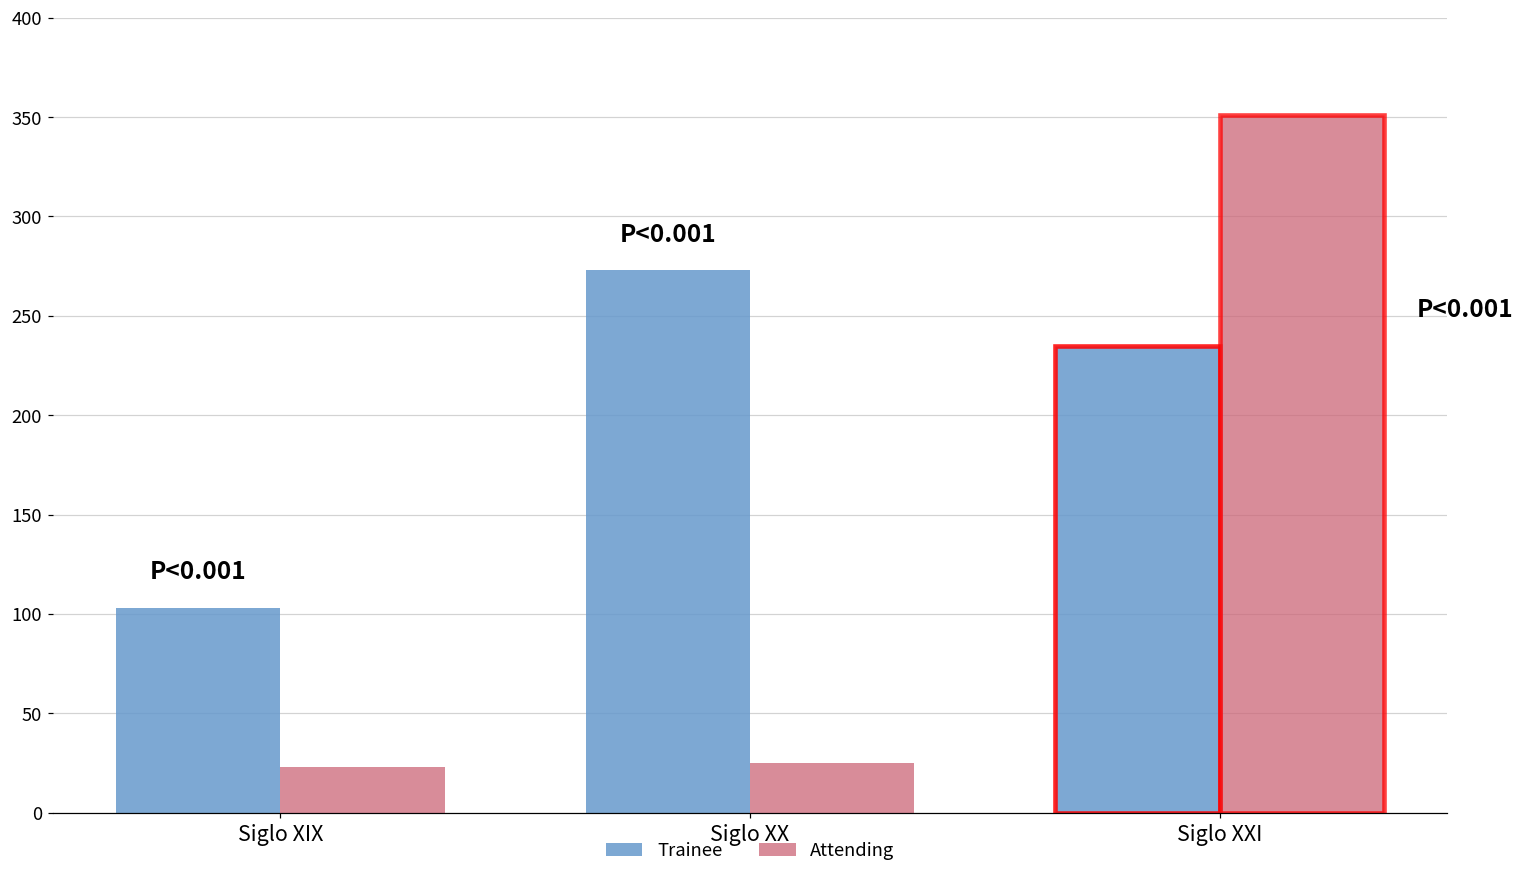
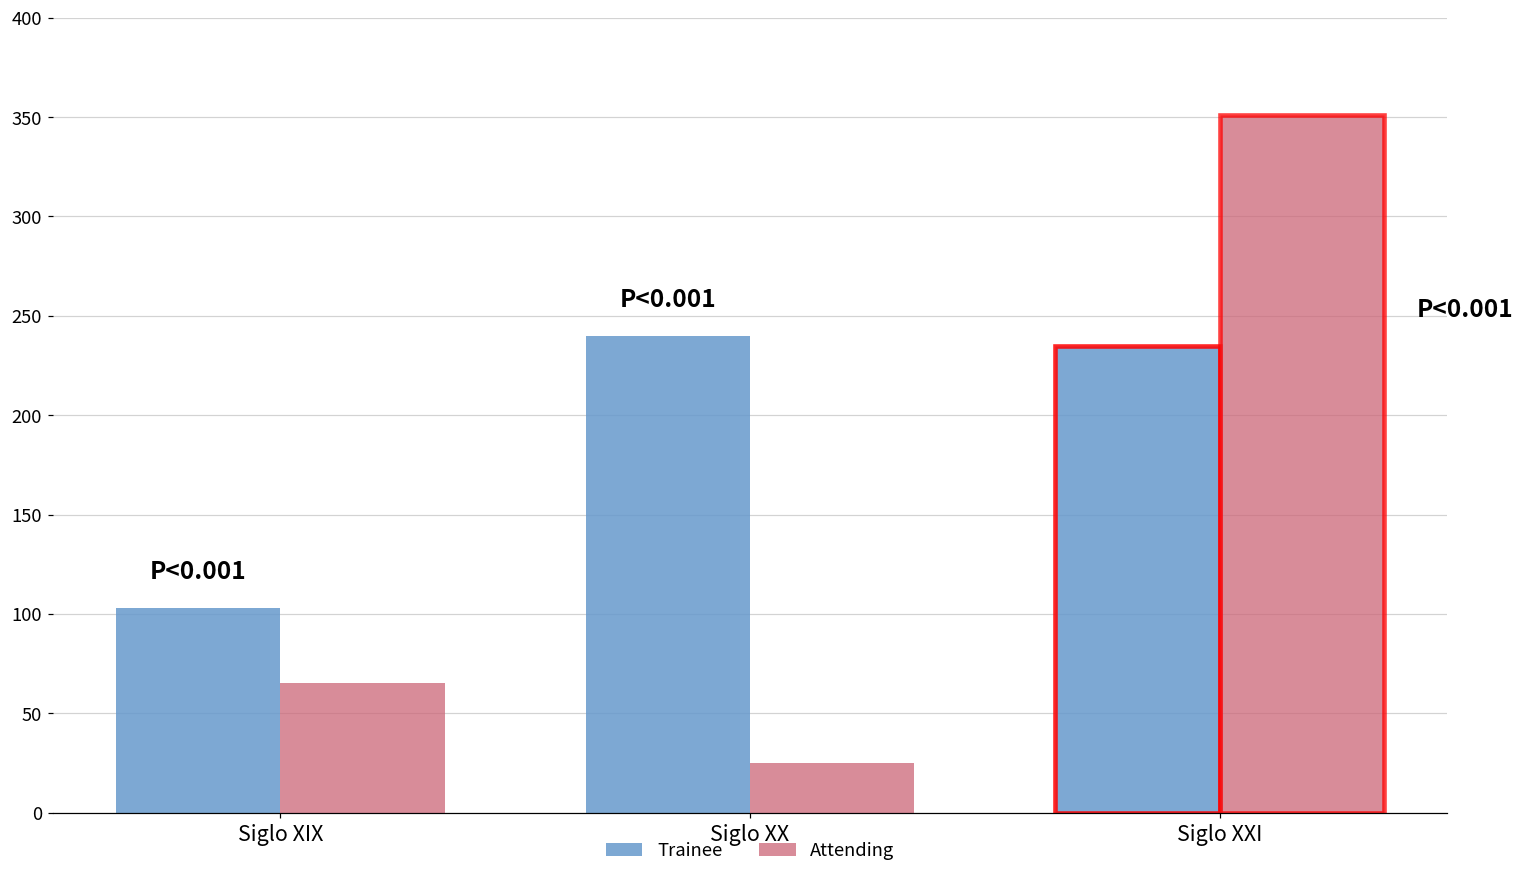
Attending, Siglo XIX: 23 -> 65
Trainee, Siglo XX: 273 -> 240
